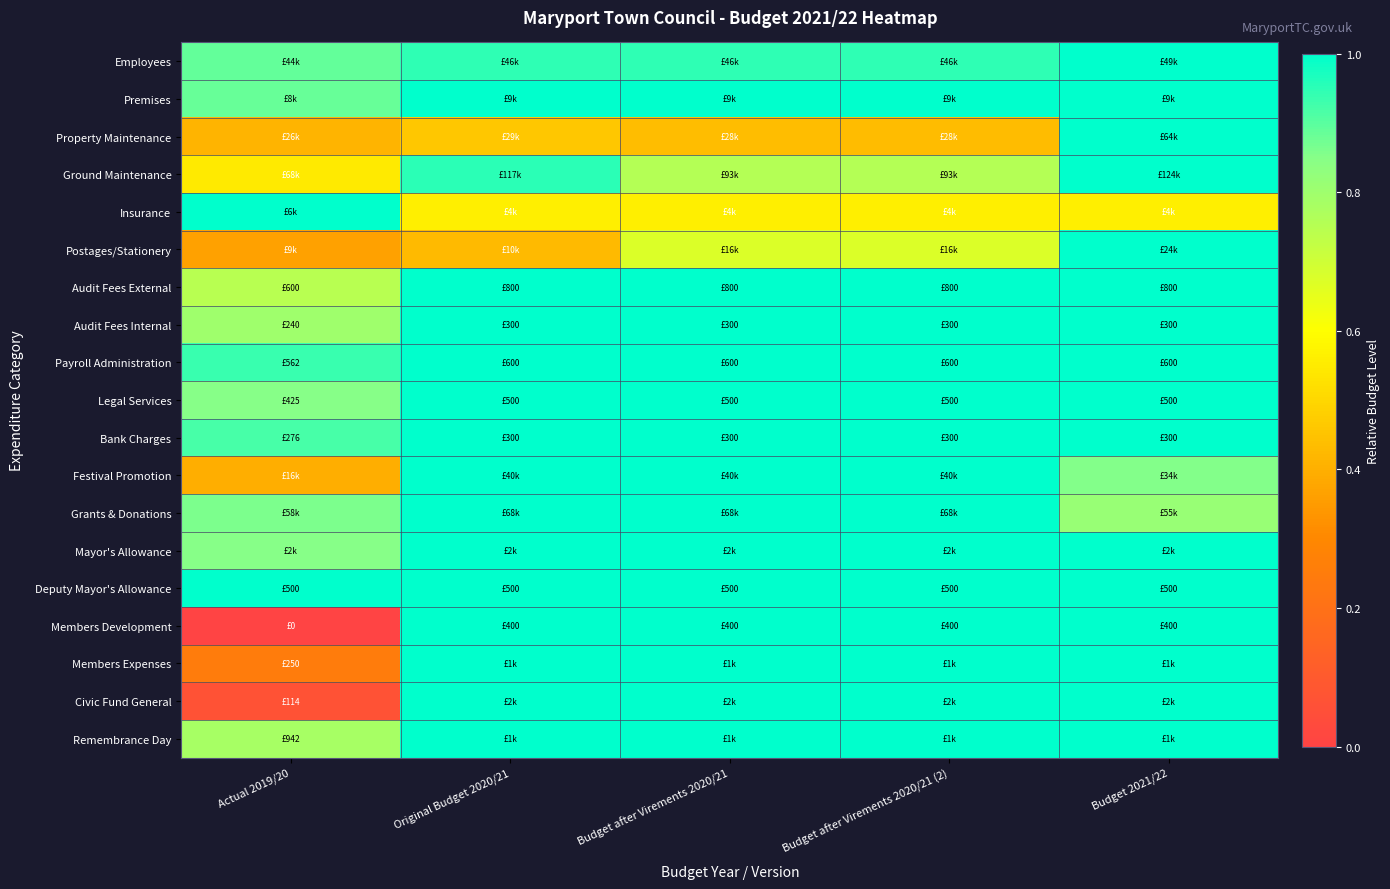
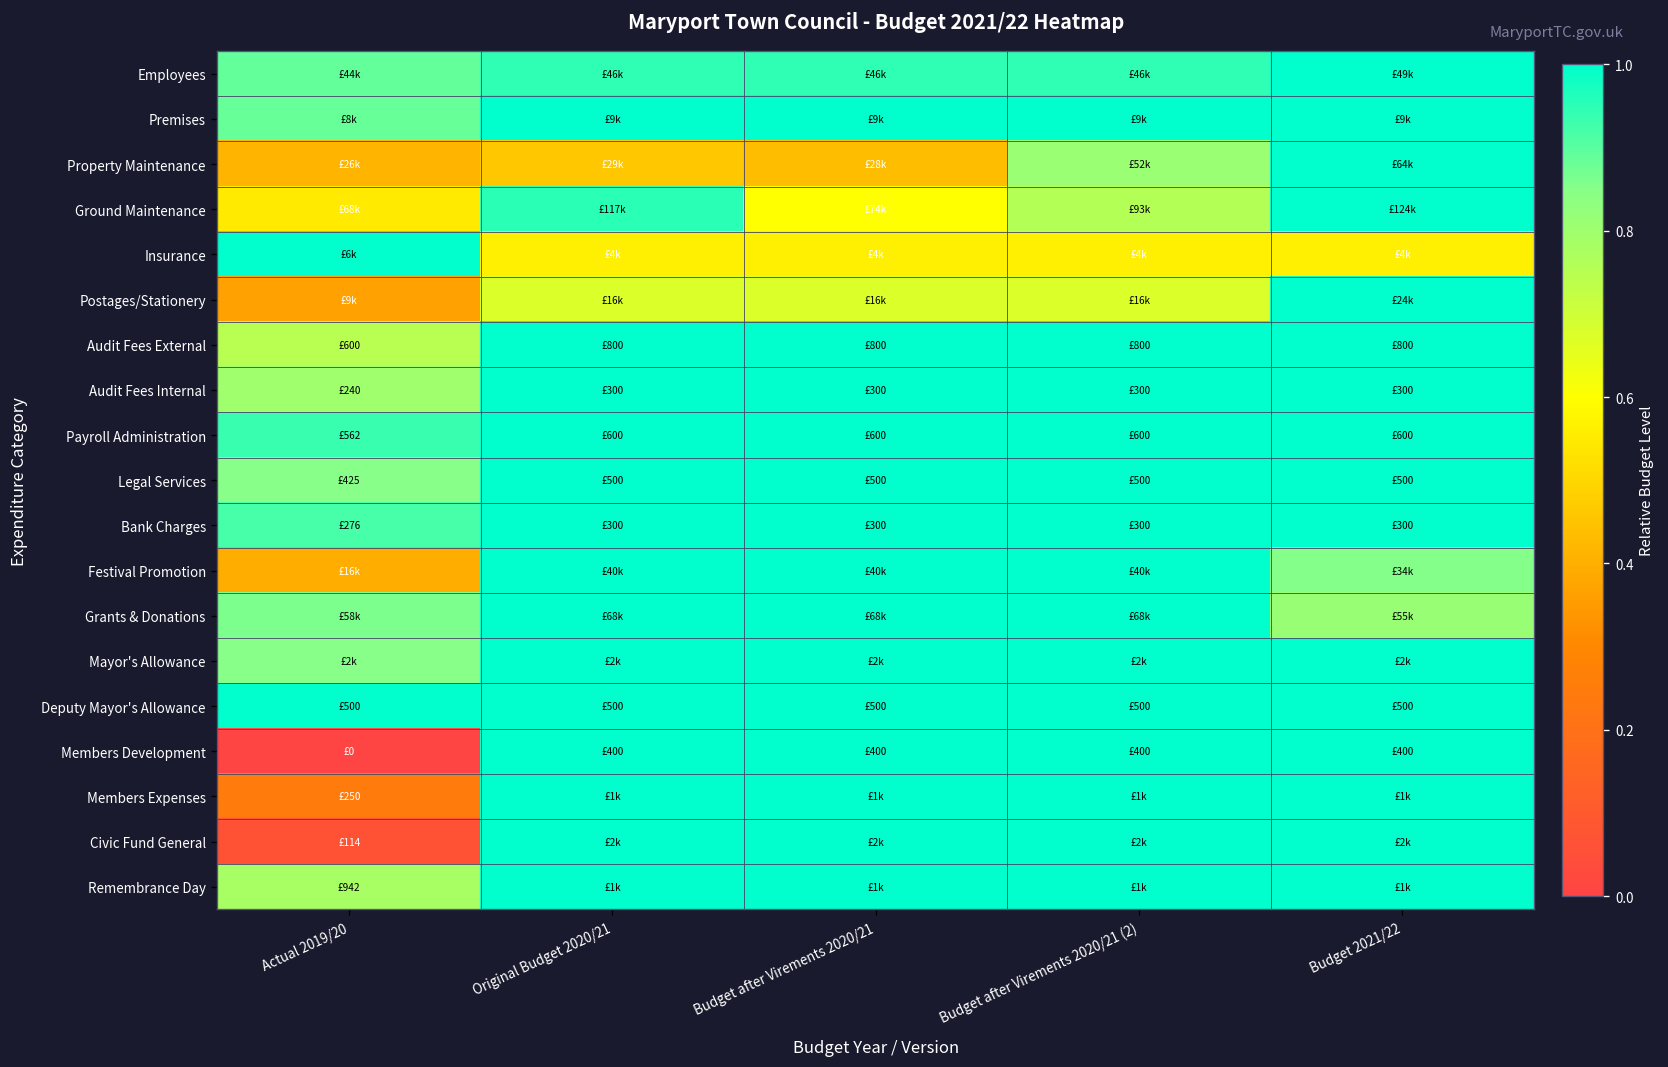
Property Maintenance, Budget after Virements 2020/21 (2): £28k -> £52k
Ground Maintenance, Budget after Virements 2020/21: £93k -> £74k
Postages/Stationery, Original Budget 2020/21: £10k -> £16k
